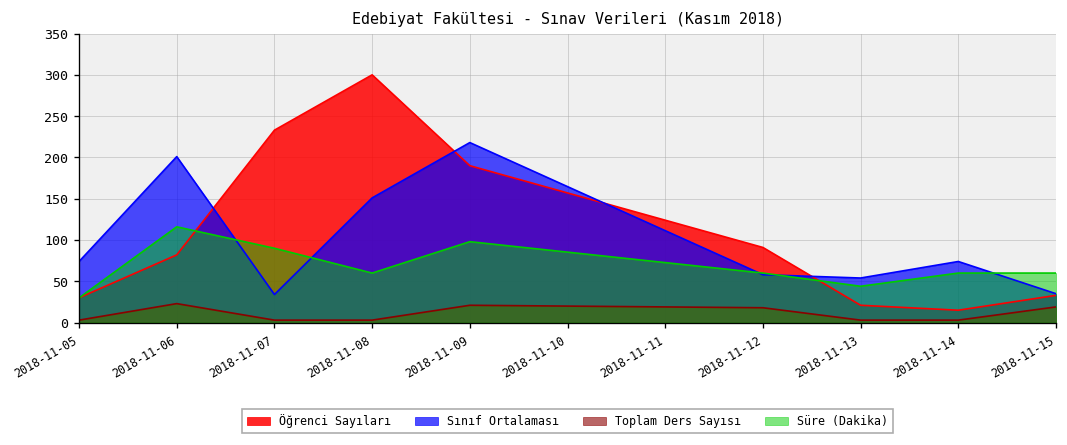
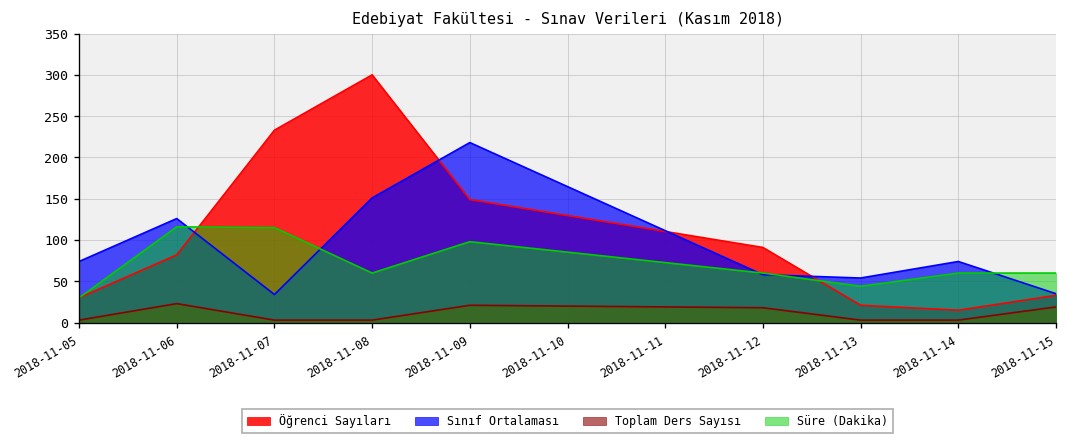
Sınıf Ortalaması, 2018-11-06: 200 -> 130
Süre (Dakika), 2018-11-07: 90 -> 120
Öğrenci Sayıları, 2018-11-09: 190 -> 150
